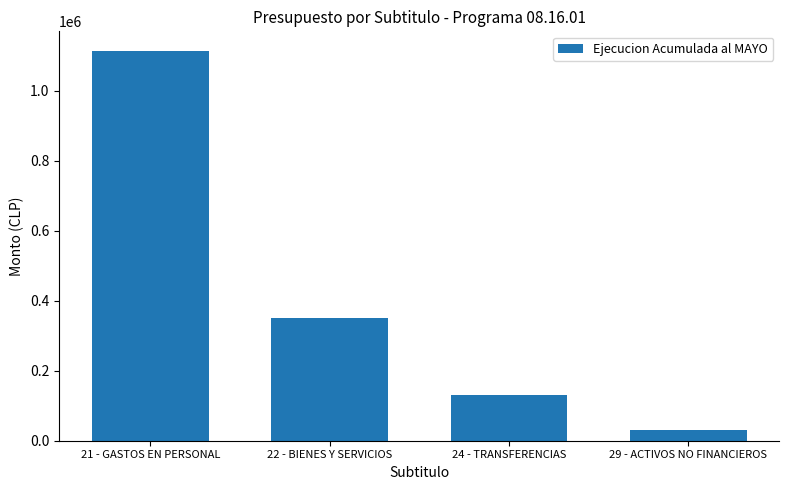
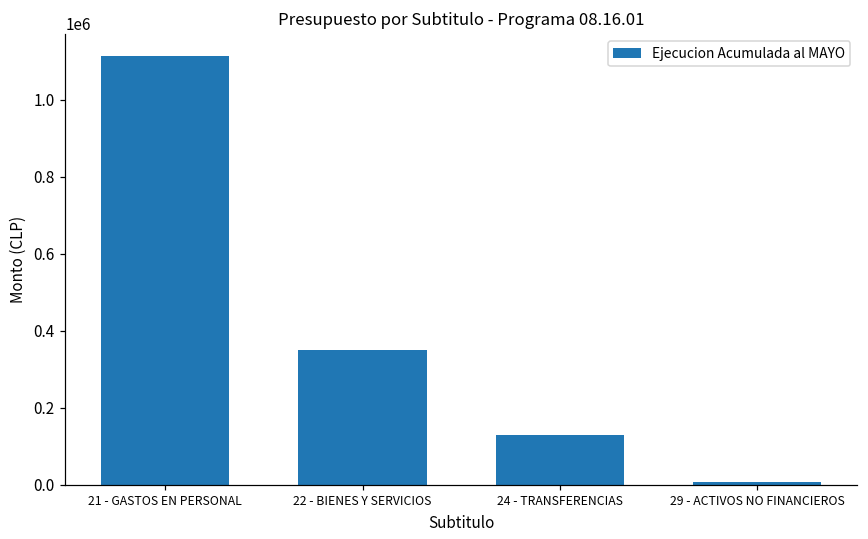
29 - ACTIVOS NO FINANCIEROS: 30000 -> 10000
